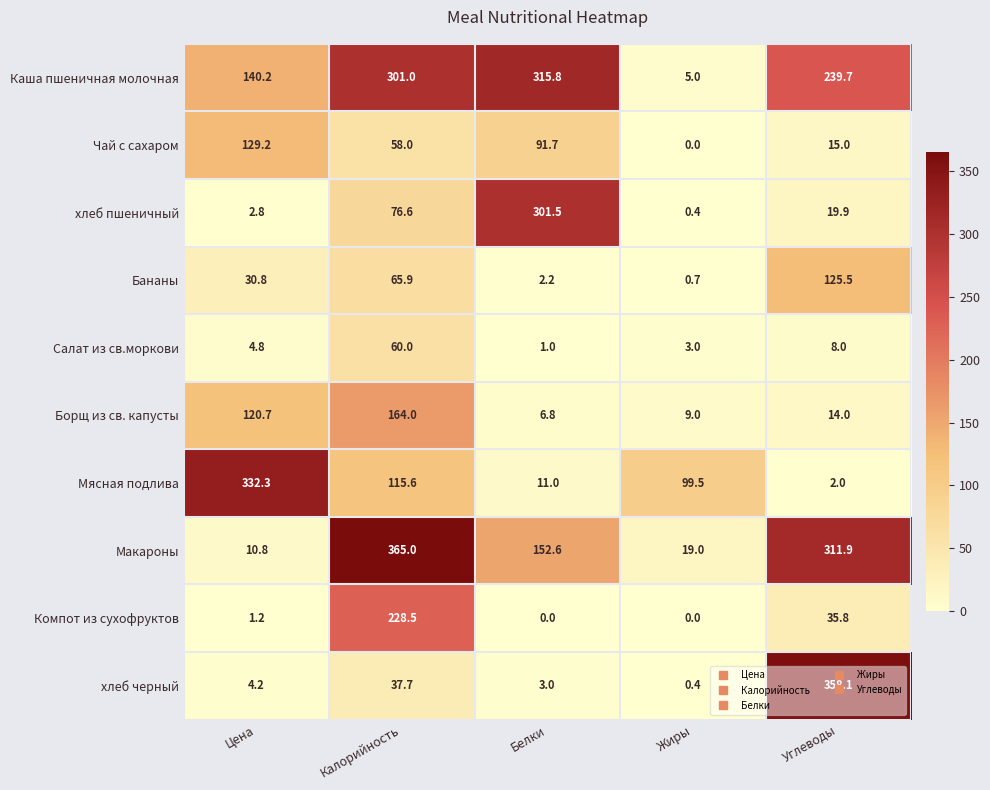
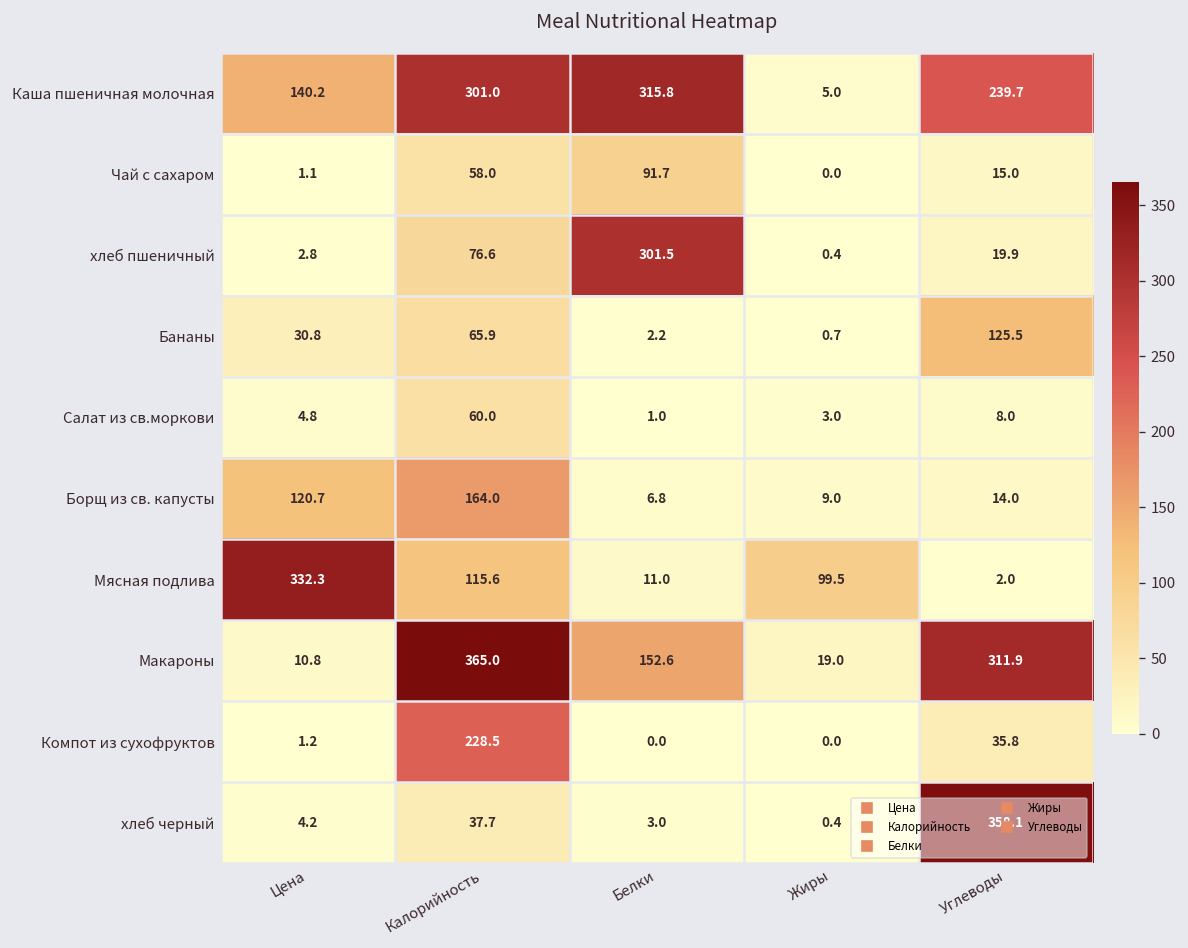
Чай с сахаром, Цена: 129.2 -> 1.1
